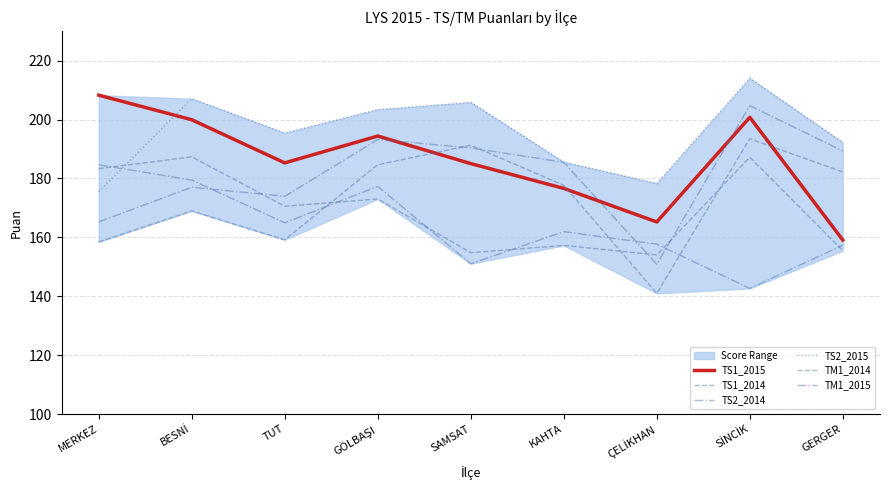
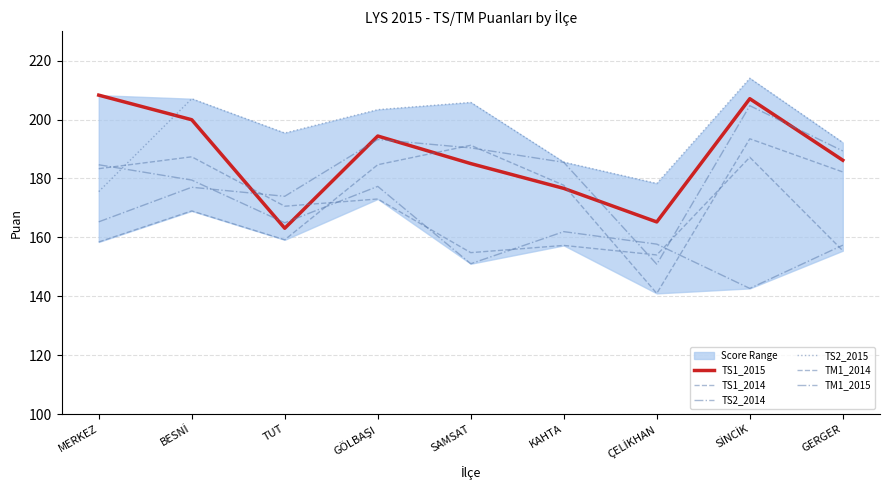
TS1_2015, TUT: 185 -> 163
TS1_2015, SİNCİK: 201 -> 207
TS1_2015, GERGER: 159 -> 186
